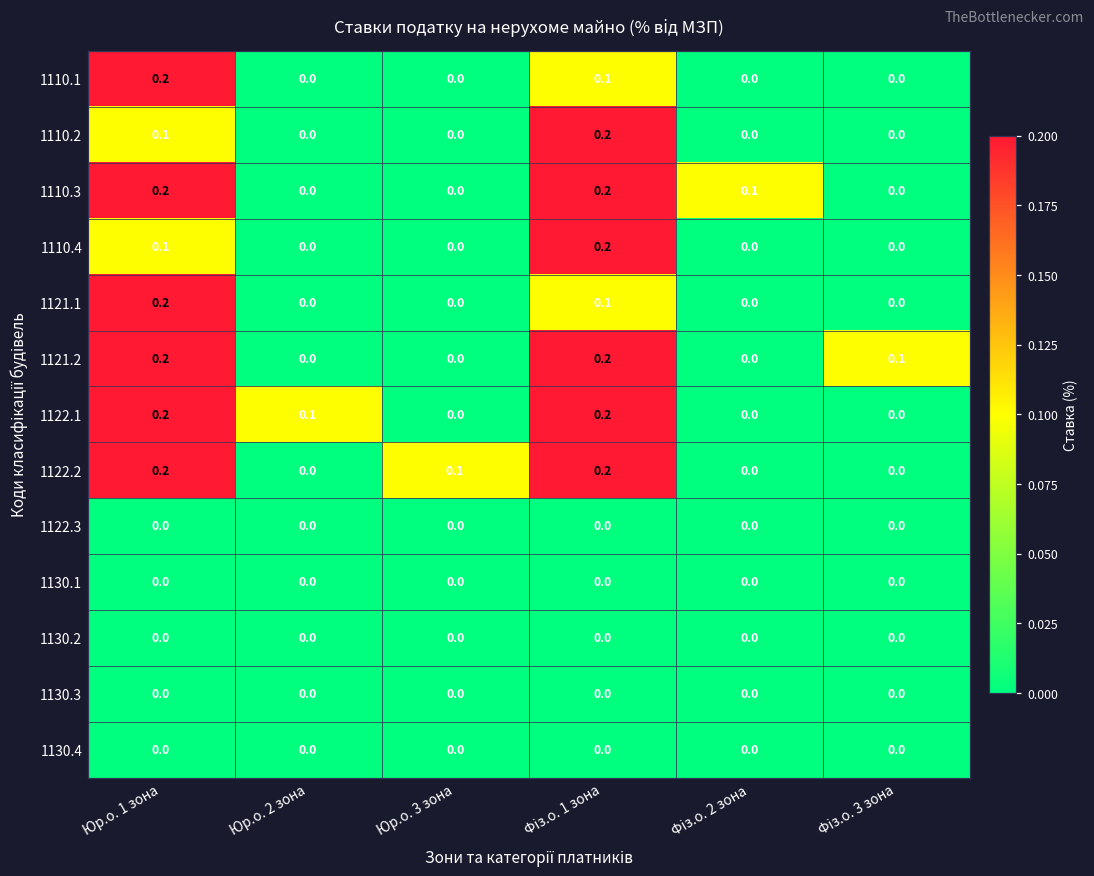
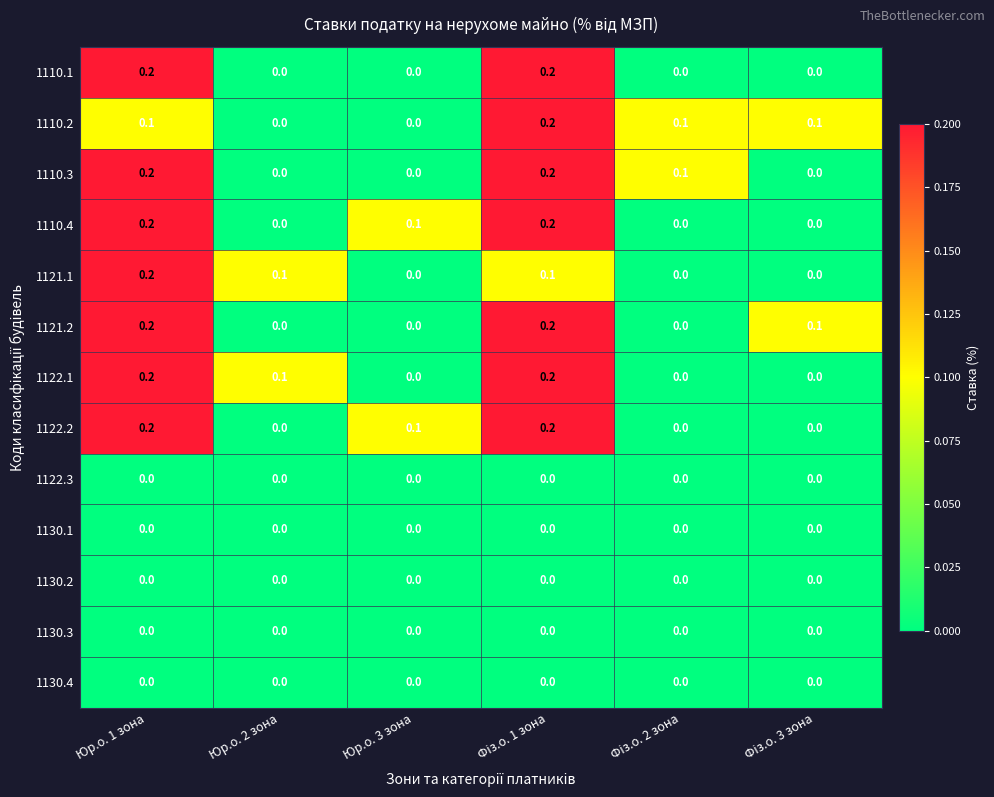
1110.1, Фіз.о. 1 зона: 0.1 -> 0.2
1110.2, Фіз.о. 2 зона: 0.0 -> 0.1
1110.2, Фіз.о. 3 зона: 0.0 -> 0.1
1110.4, Юр.о. 1 зона: 0.1 -> 0.2
1110.4, Юр.о. 3 зона: 0.0 -> 0.1
1121.1, Юр.о. 2 зона: 0.0 -> 0.1
